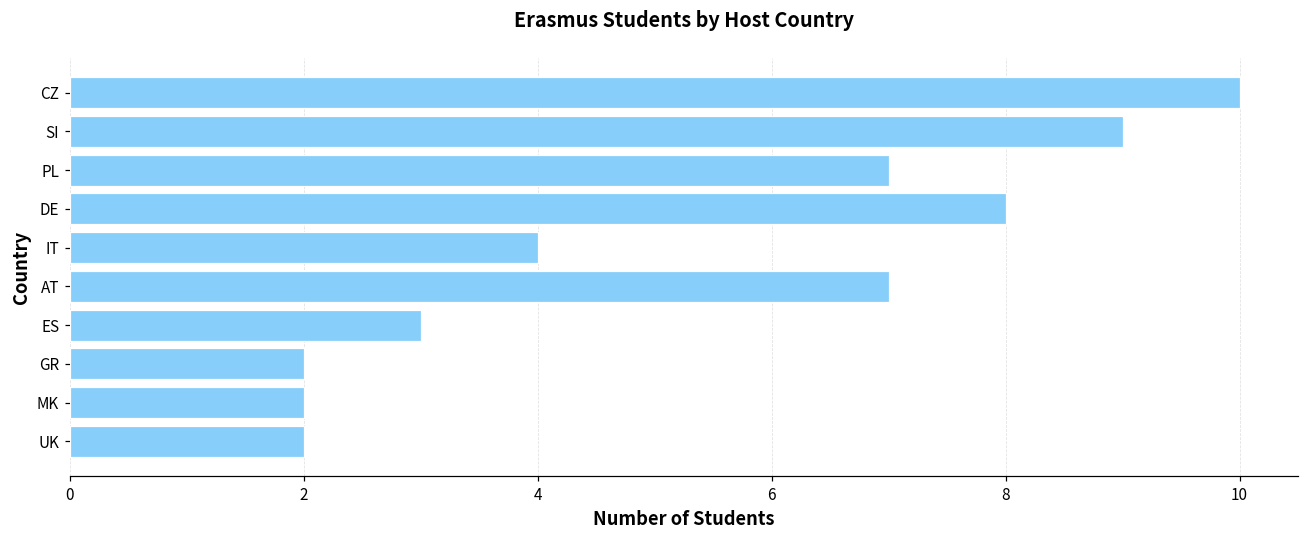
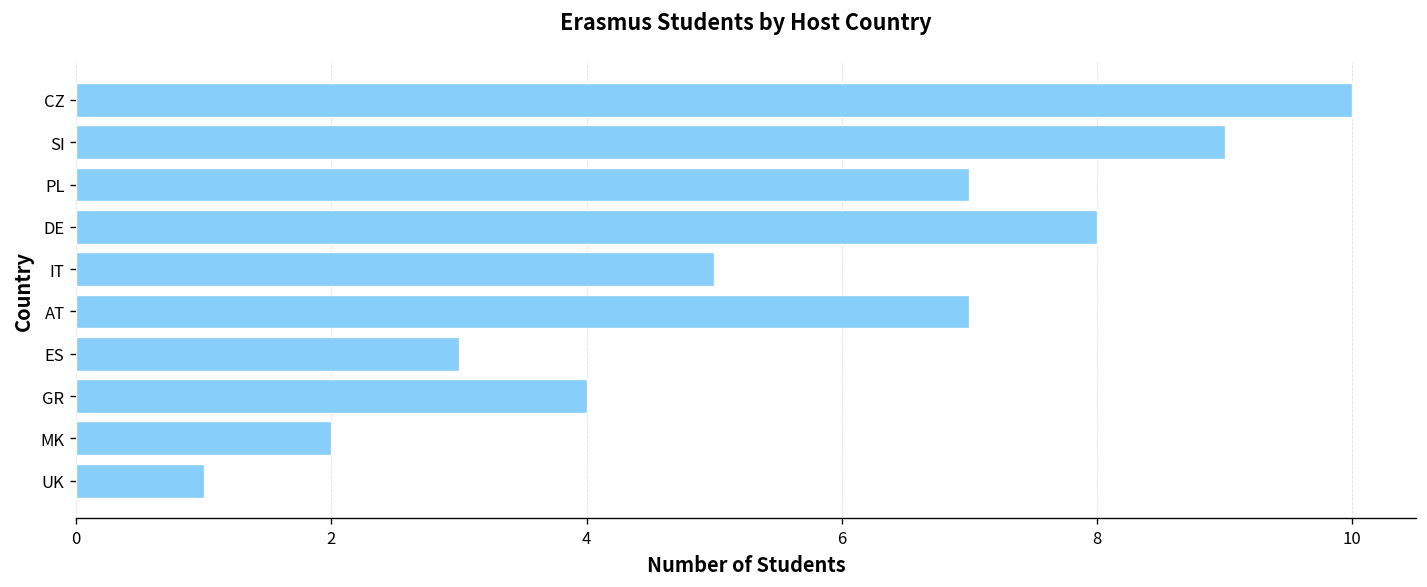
IT: 4 -> 5
GR: 2 -> 4
UK: 2 -> 1
